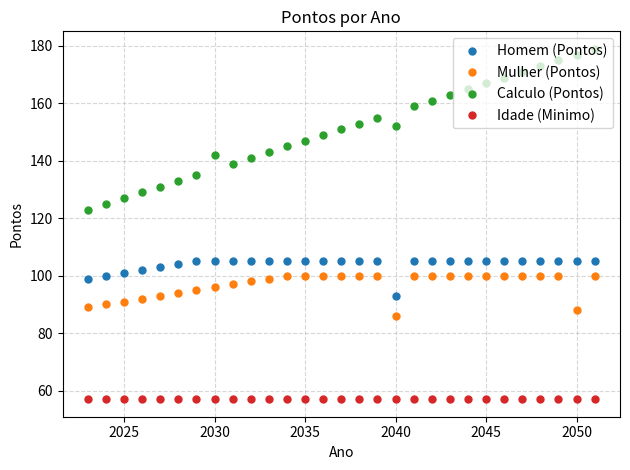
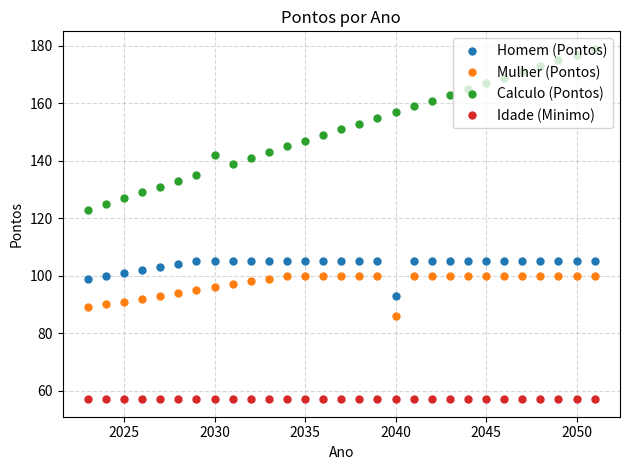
Calculo (Pontos), 2040: 152 -> 157
Mulher (Pontos), 2050: 88 -> 100
